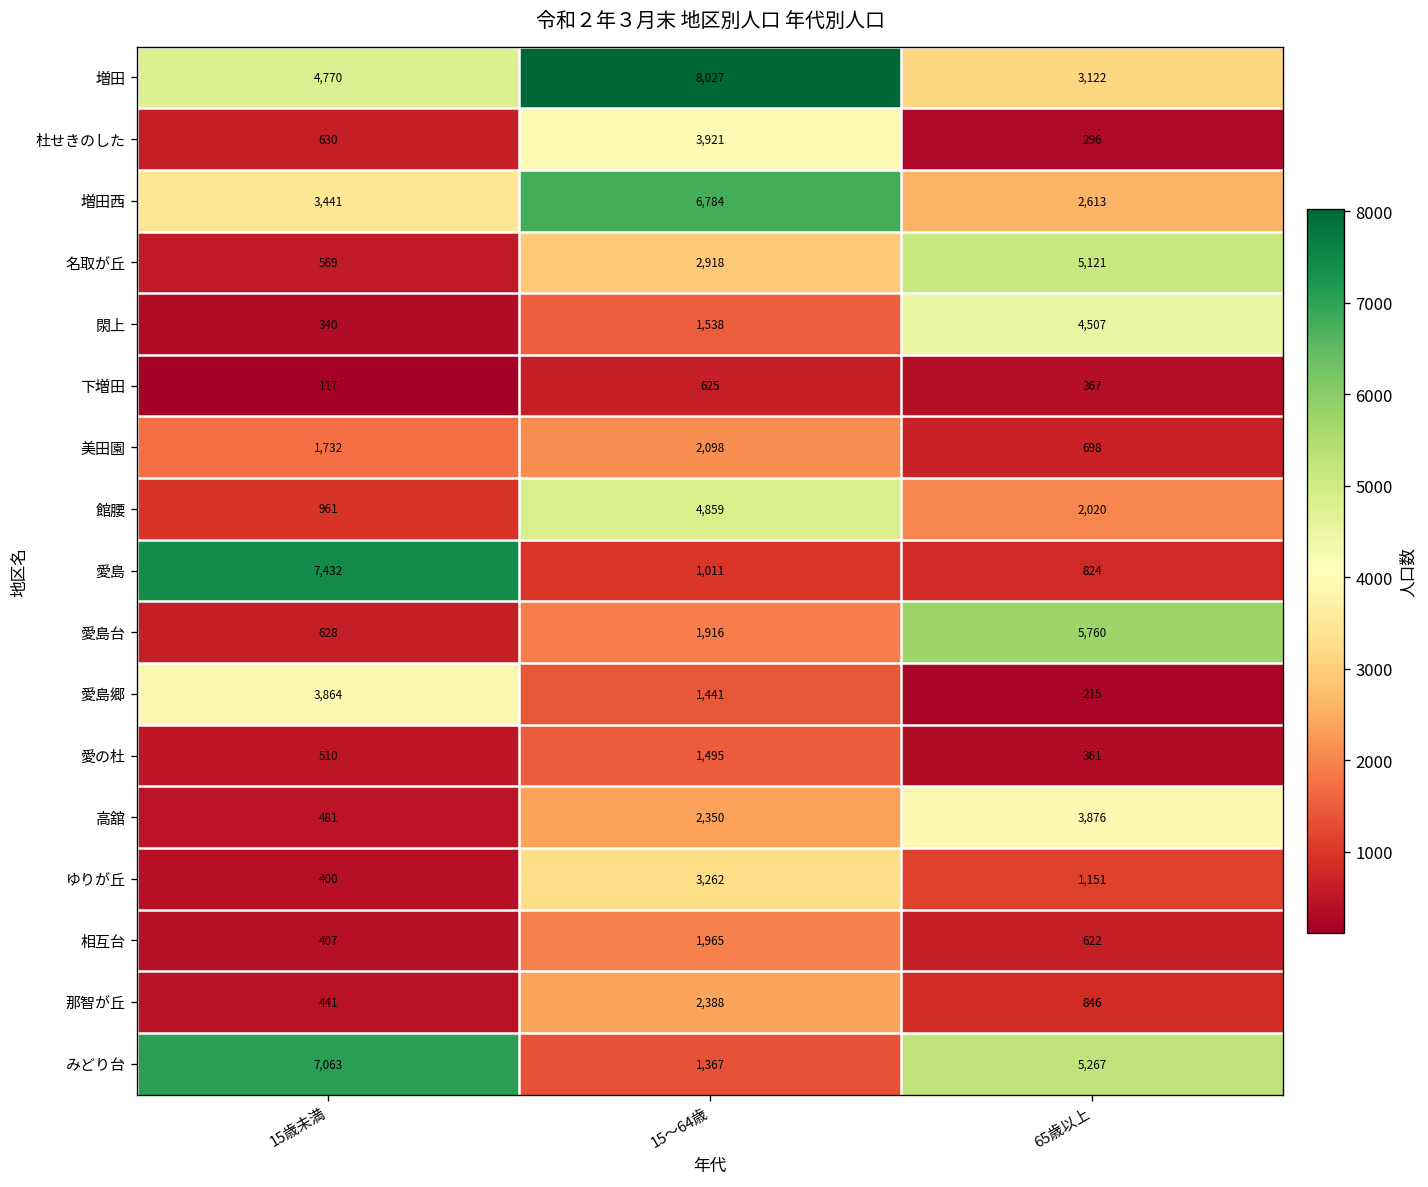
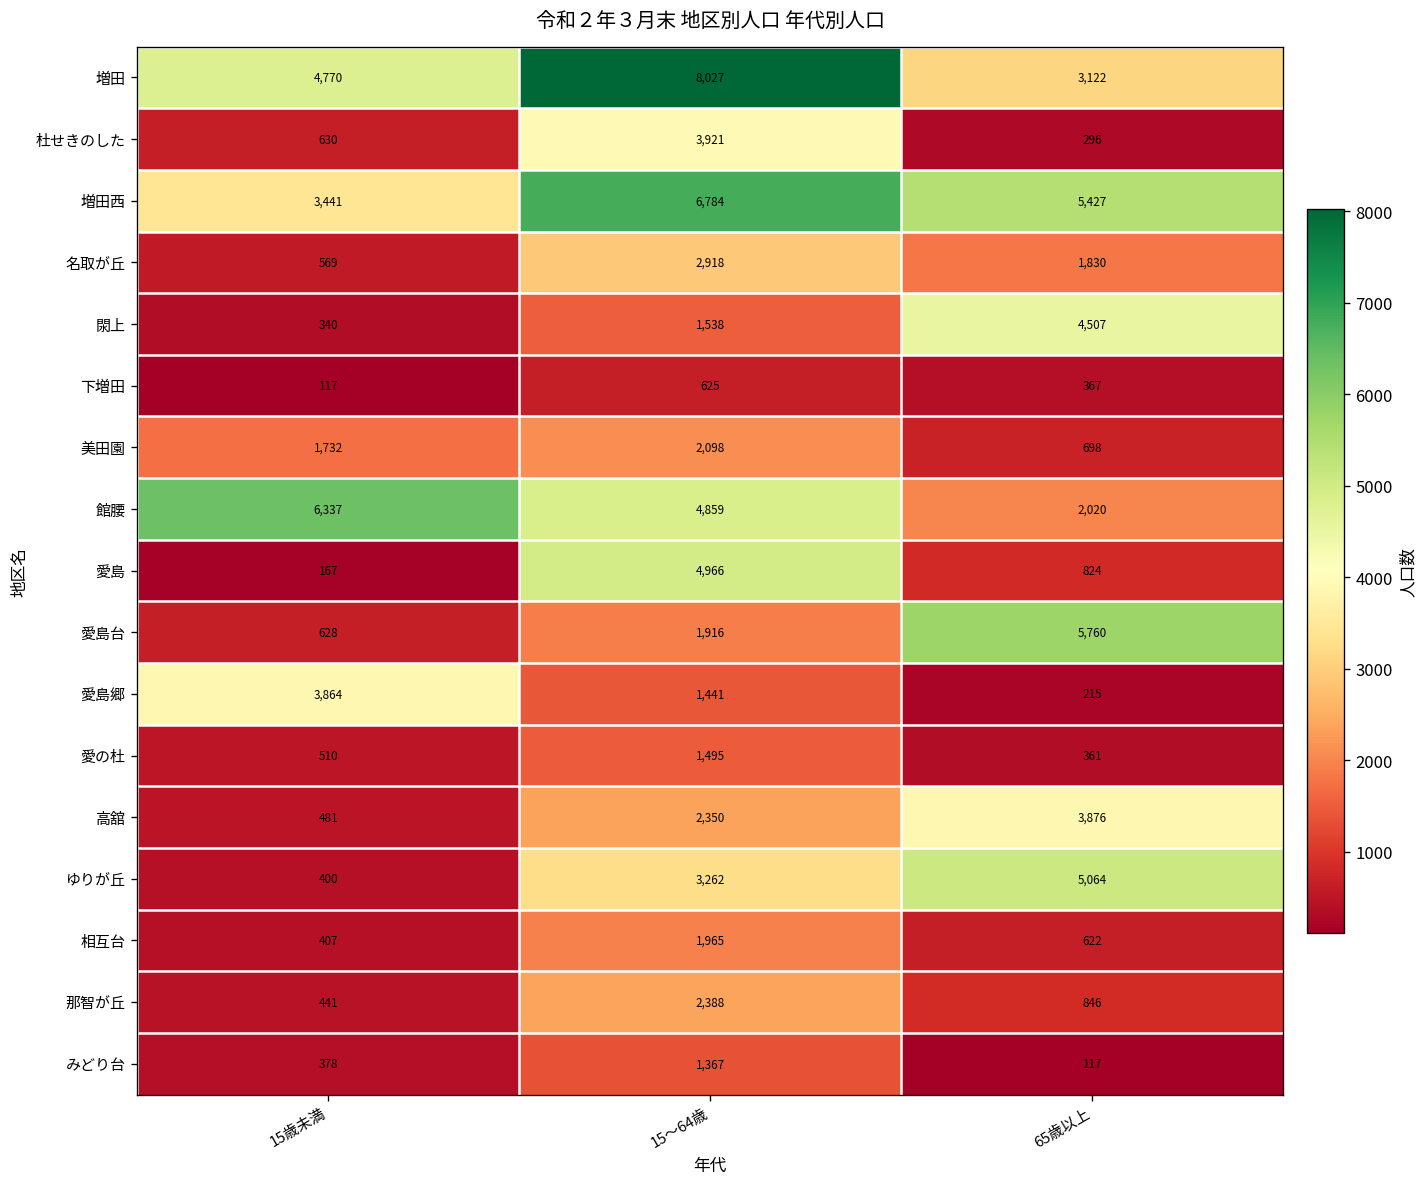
増田西, 65歳以上: 2,613 -> 5,427
名取が丘, 65歳以上: 5,121 -> 1,830
館腰, 15歳未満: 961 -> 6,337
愛島, 15歳未満: 7,432 -> 167
愛島, 15〜64歳: 1,011 -> 4,966
ゆりが丘, 65歳以上: 1,151 -> 5,064
みどり台, 15歳未満: 7,063 -> 378
みどり台, 65歳以上: 5,267 -> 117
